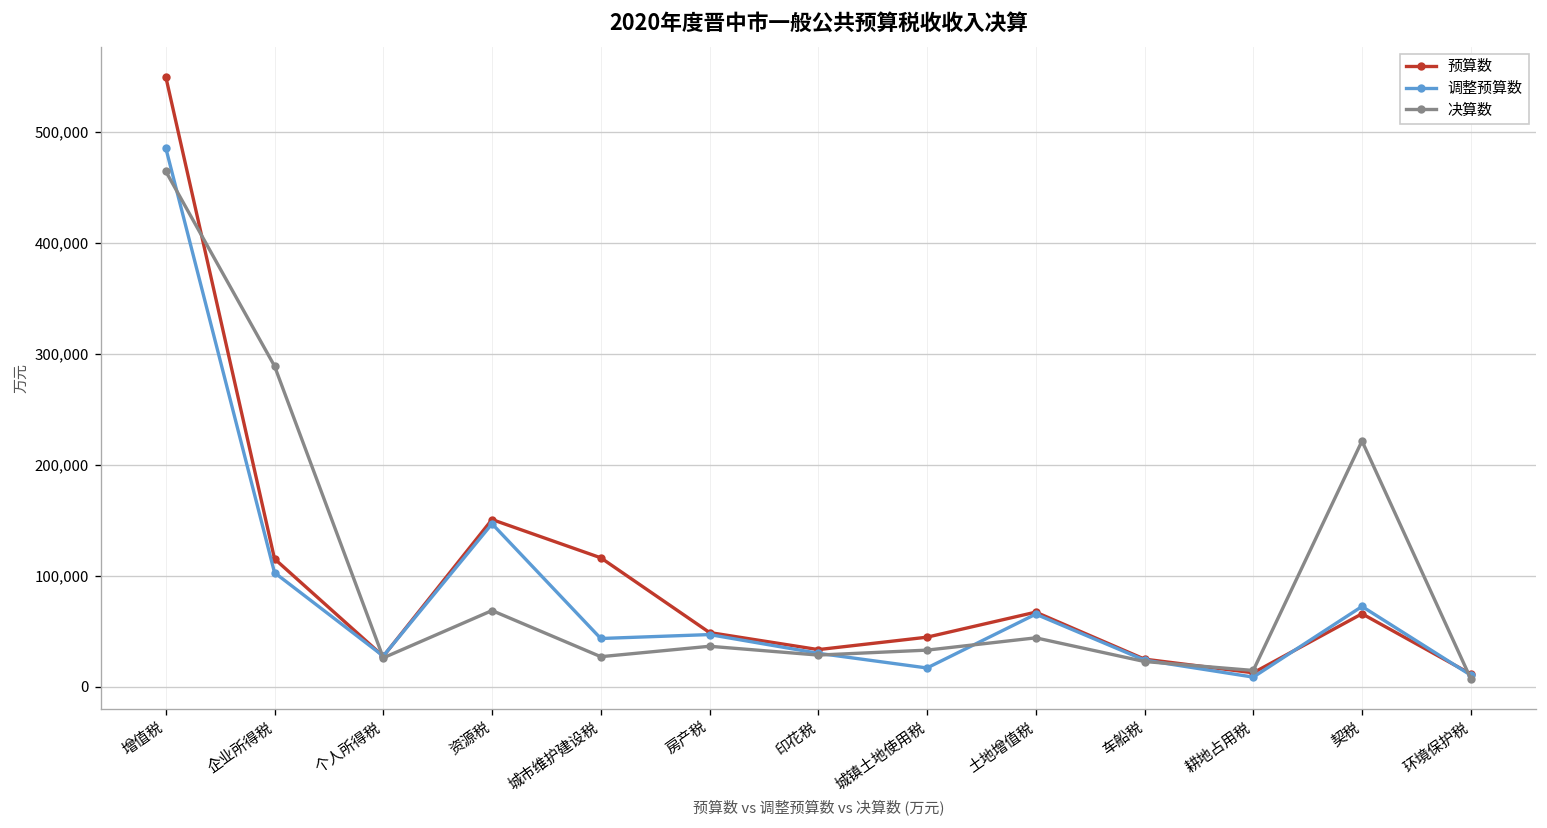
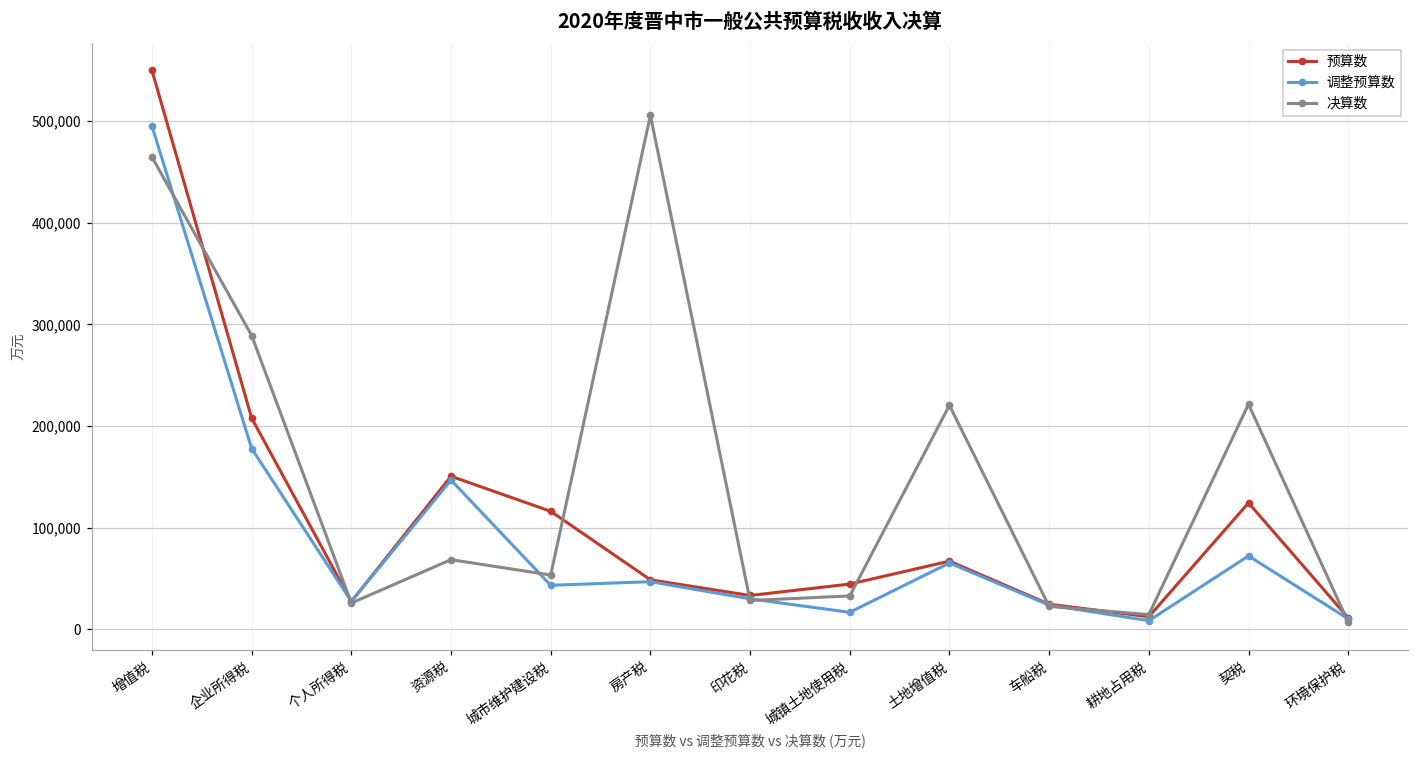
调整预算数, 增值税: 490,000 -> 500,000
预算数, 企业所得税: 120,000 -> 210,000
调整预算数, 企业所得税: 100,000 -> 180,000
决算数, 城市维护建设税: 30,000 -> 50,000
决算数, 房产税: 40,000 -> 510,000
决算数, 土地增值税: 40,000 -> 220,000
预算数, 契税: 70,000 -> 120,000
